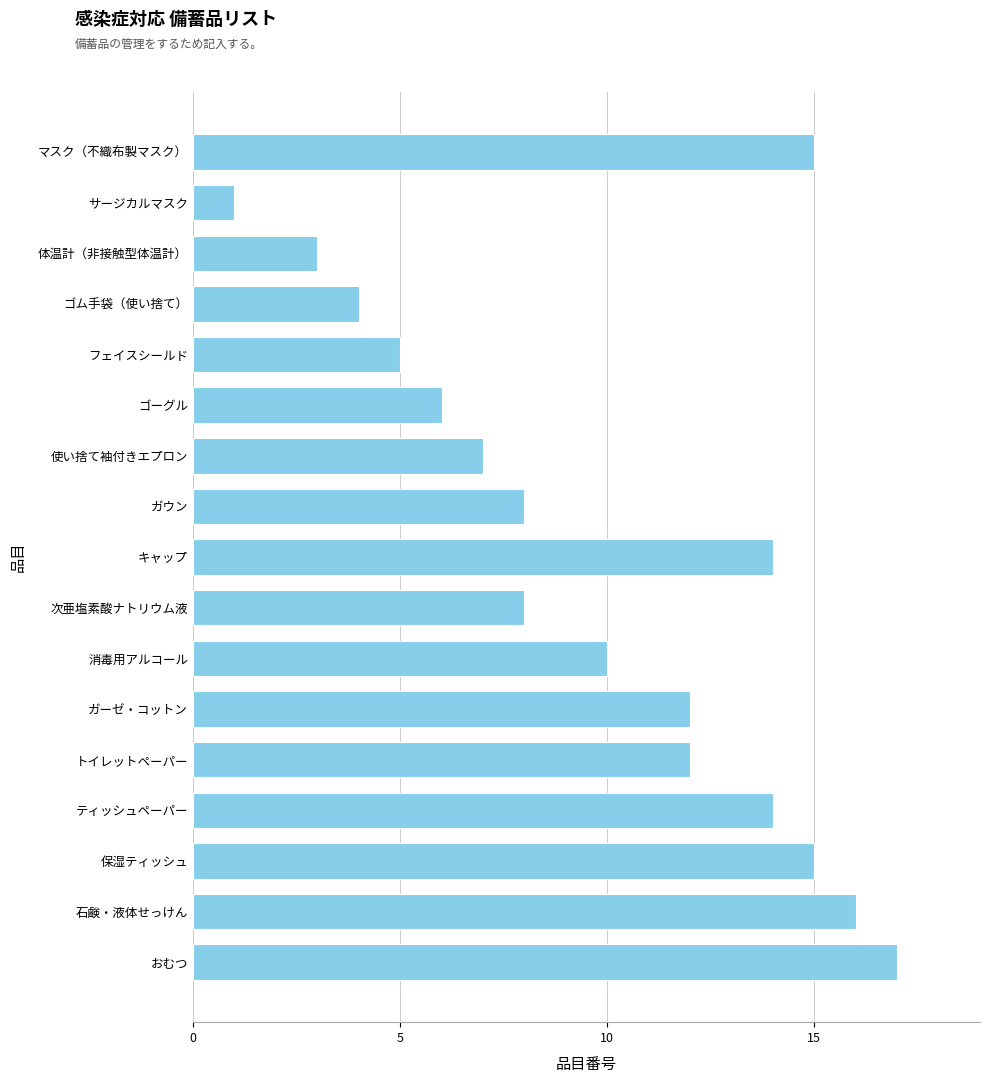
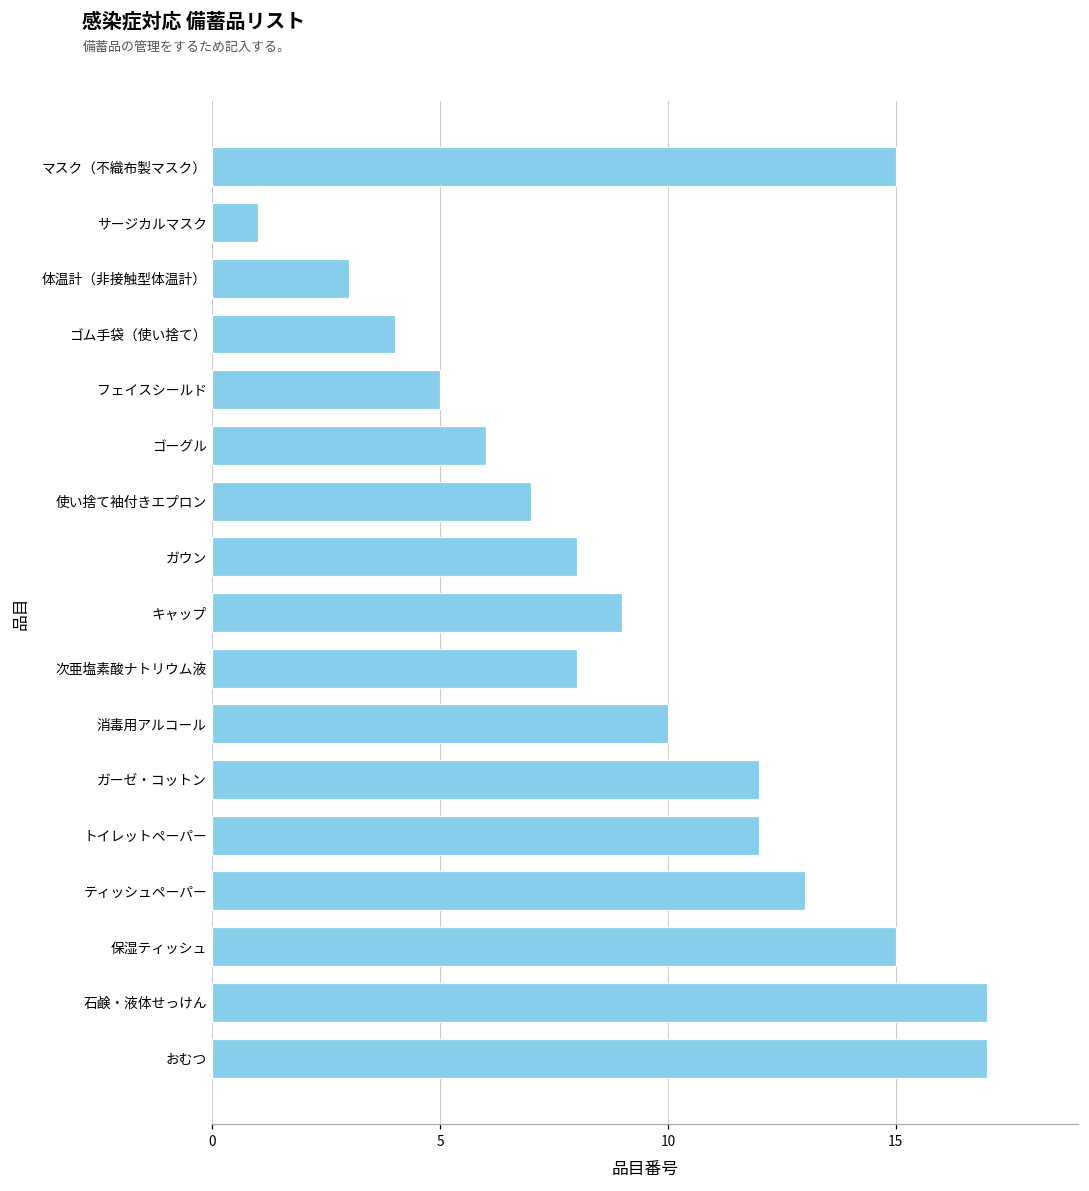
キャップ: 14 -> 9
ティッシュペーパー: 14 -> 13
石鹸・液体せっけん: 16 -> 17
